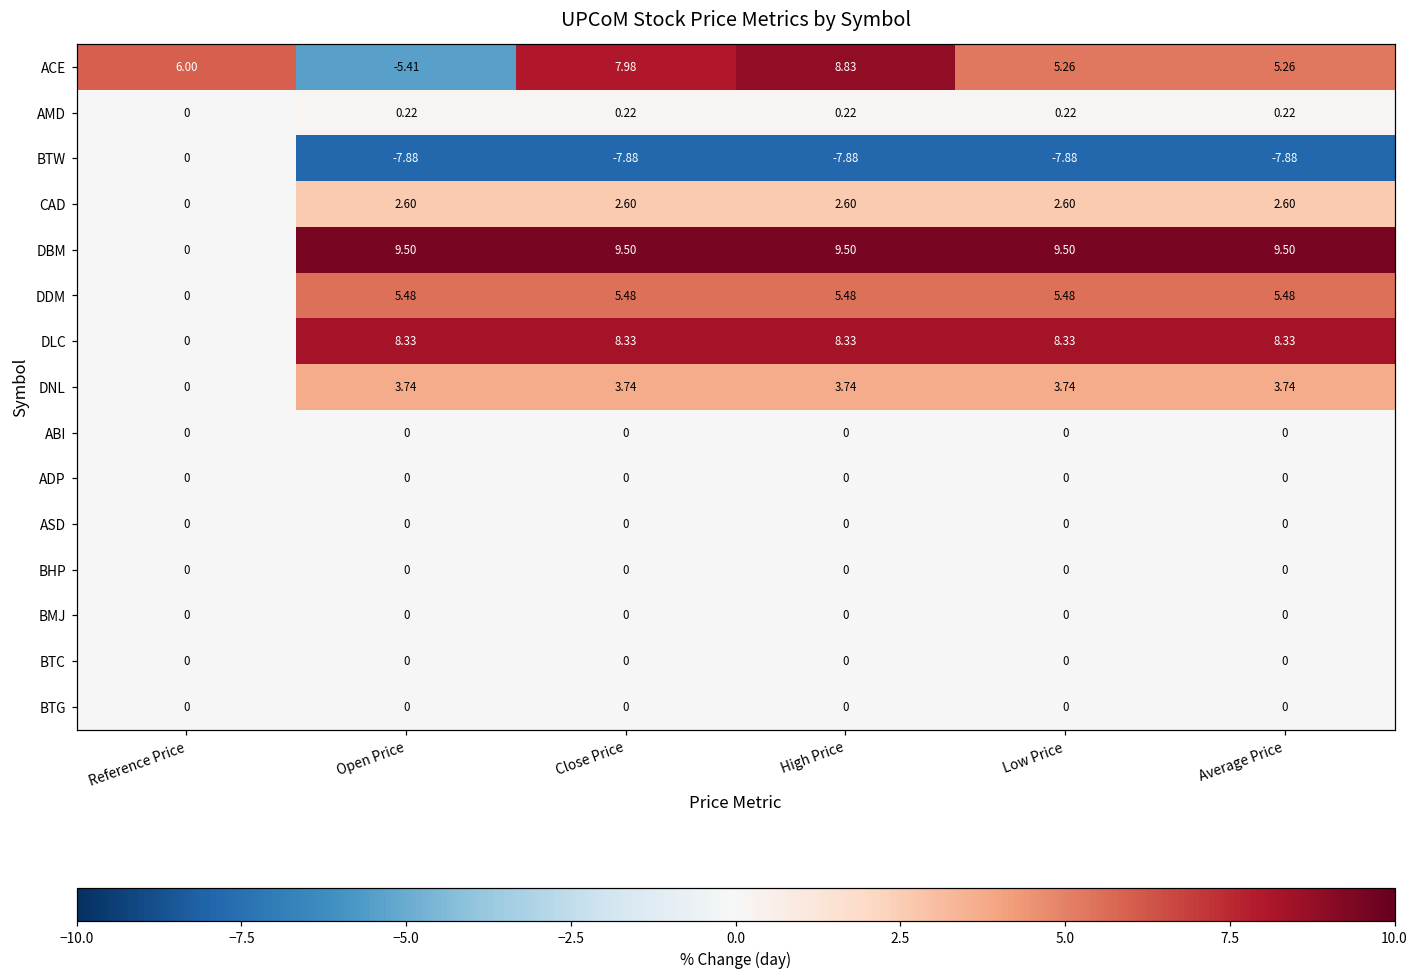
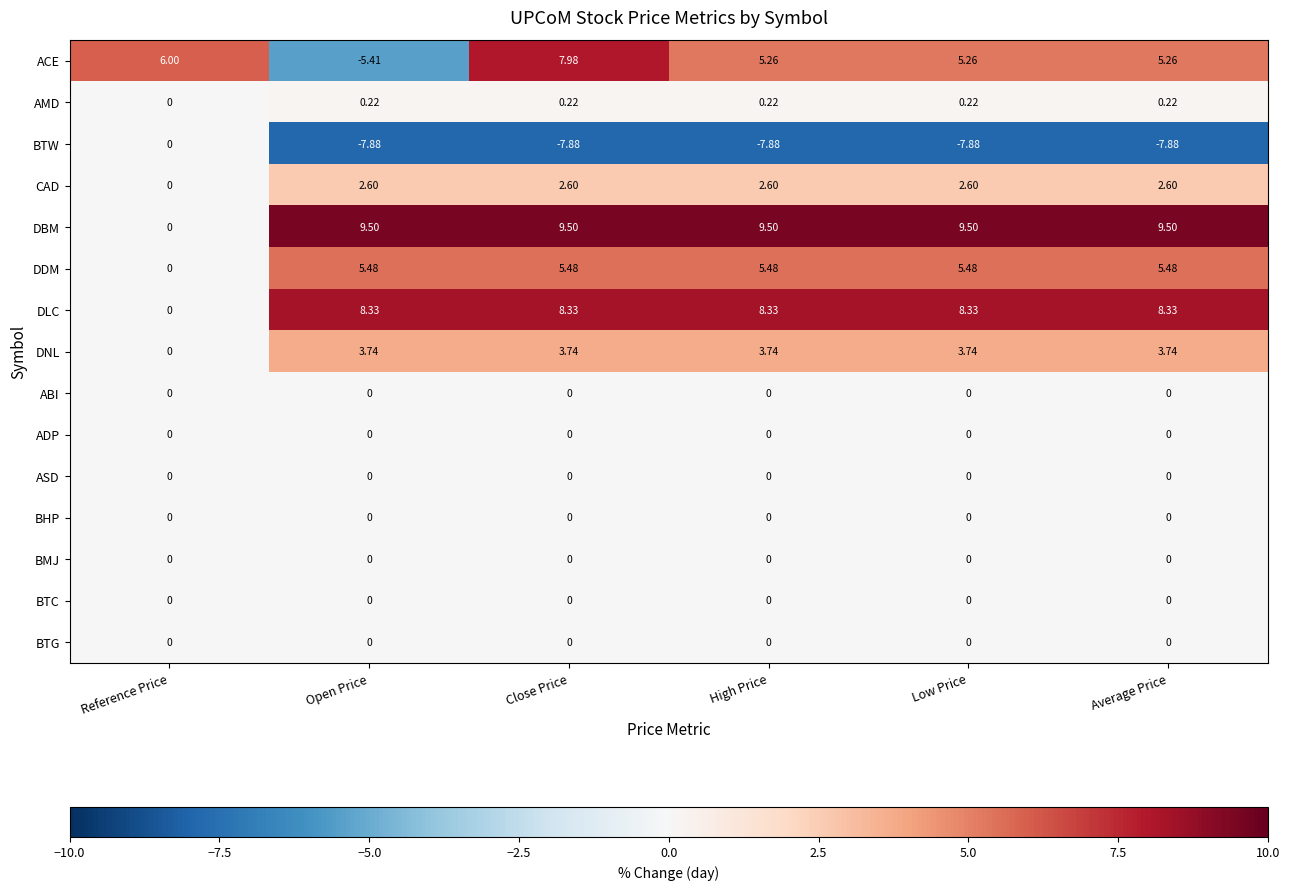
ACE, High Price: 8.83 -> 5.26
